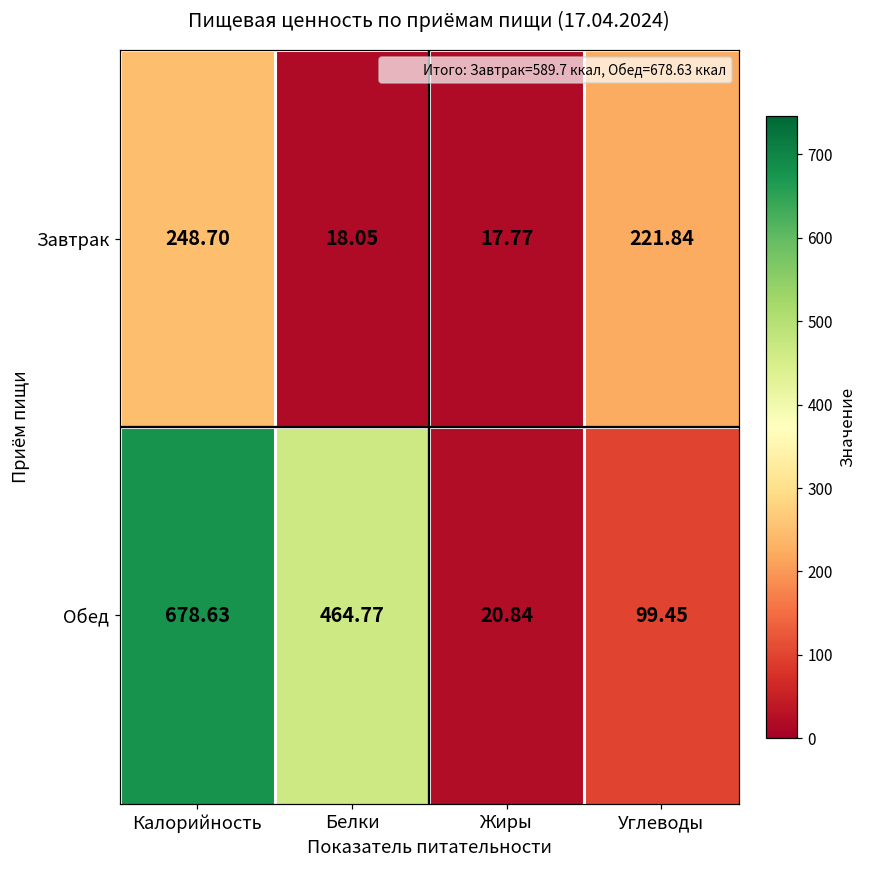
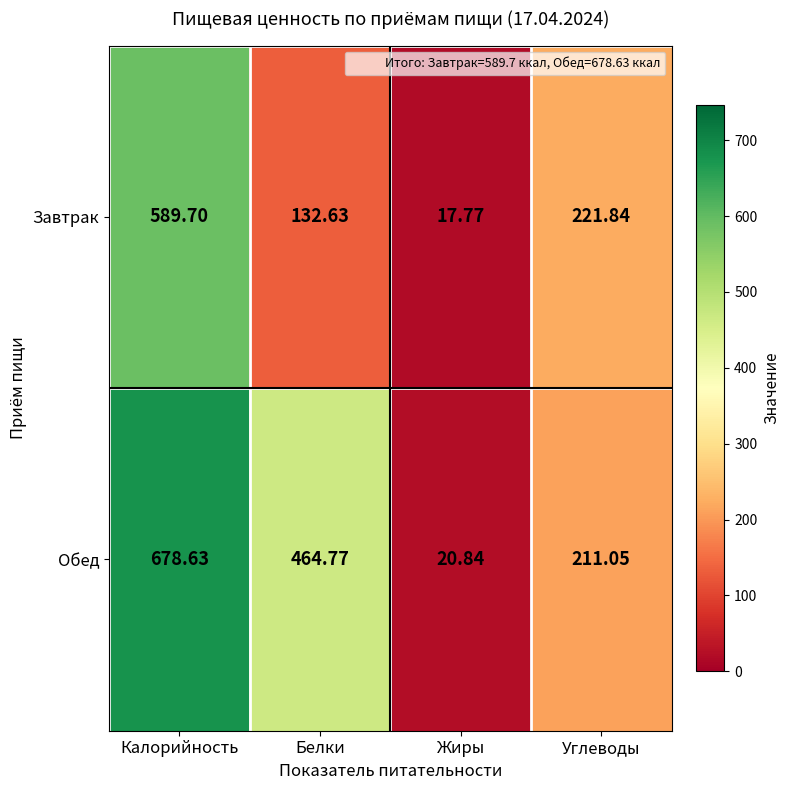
Завтрак, Калорийность: 248.70 -> 589.70
Завтрак, Белки: 18.05 -> 132.63
Обед, Углеводы: 99.45 -> 211.05
